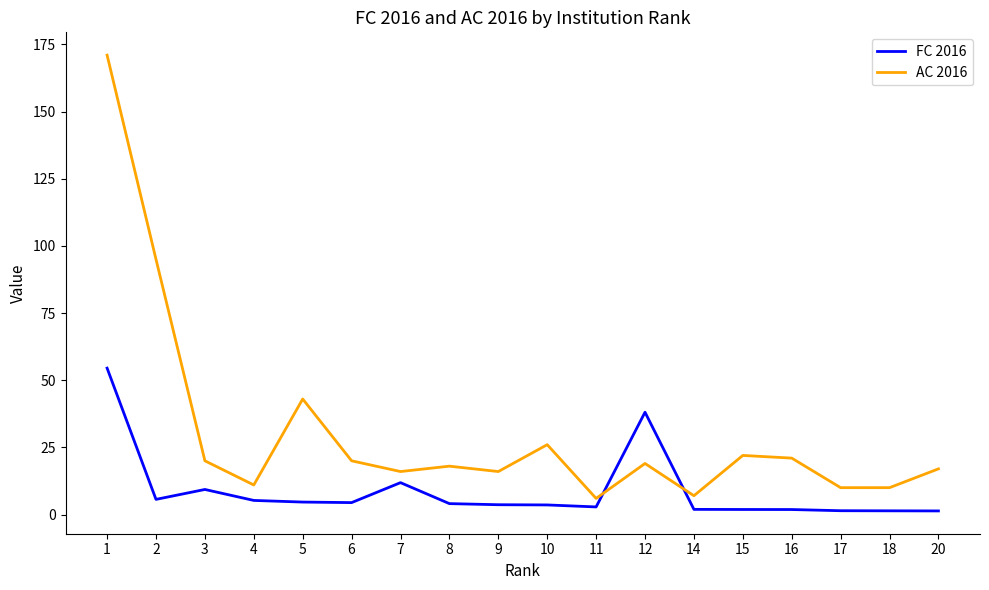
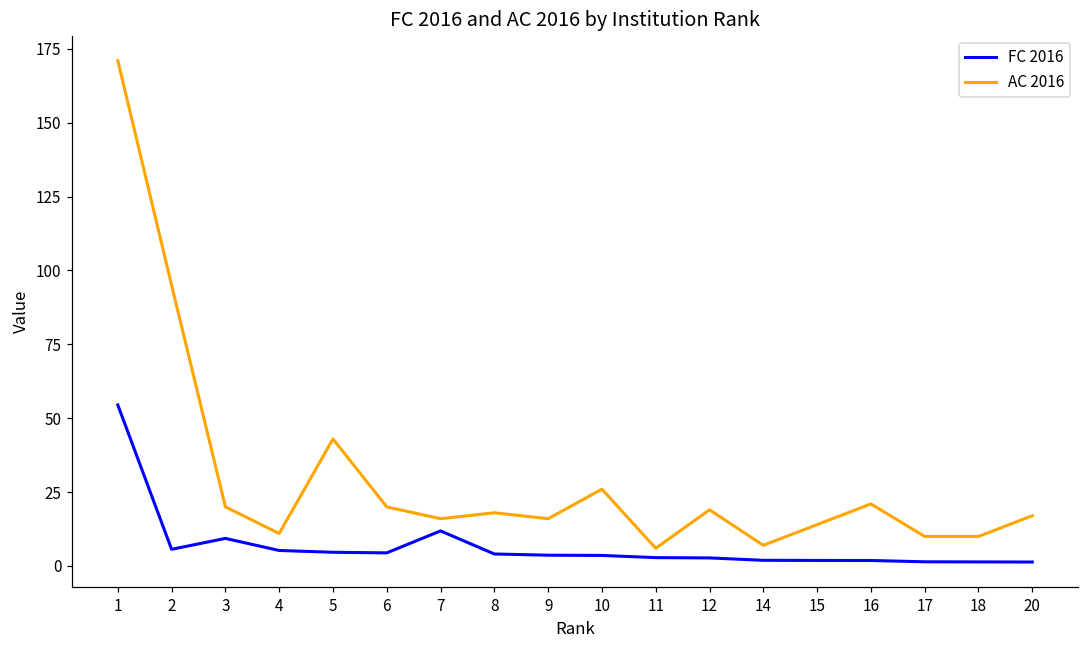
FC 2016, 12: 38 -> 3
AC 2016, 15: 22 -> 14
